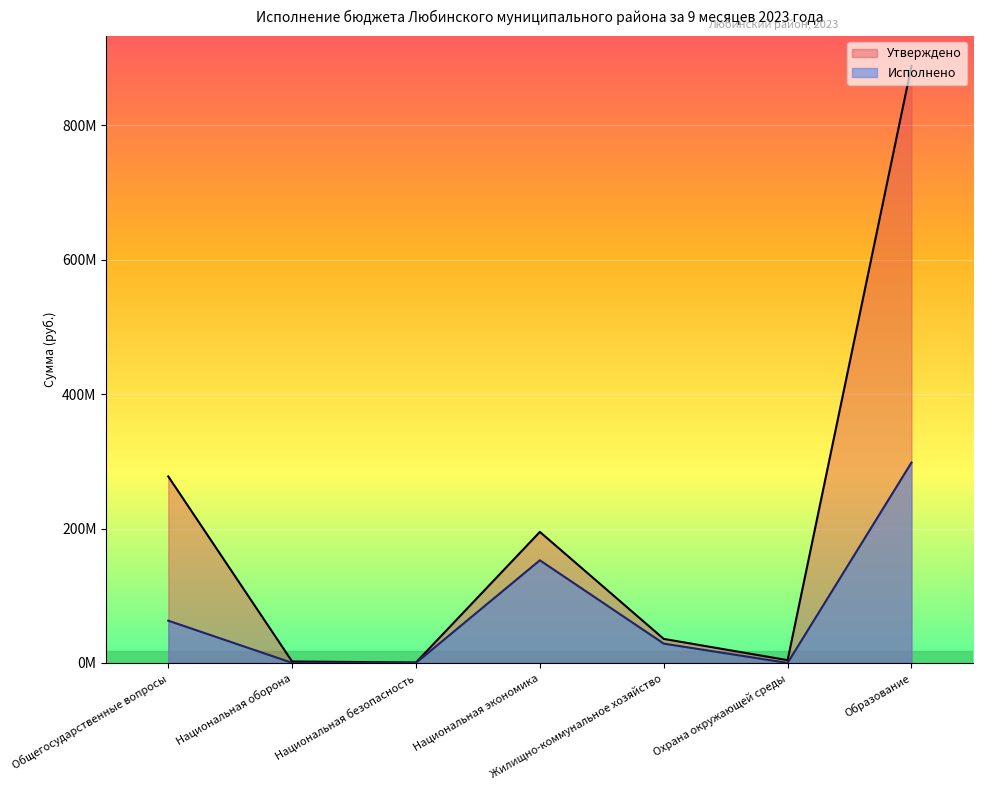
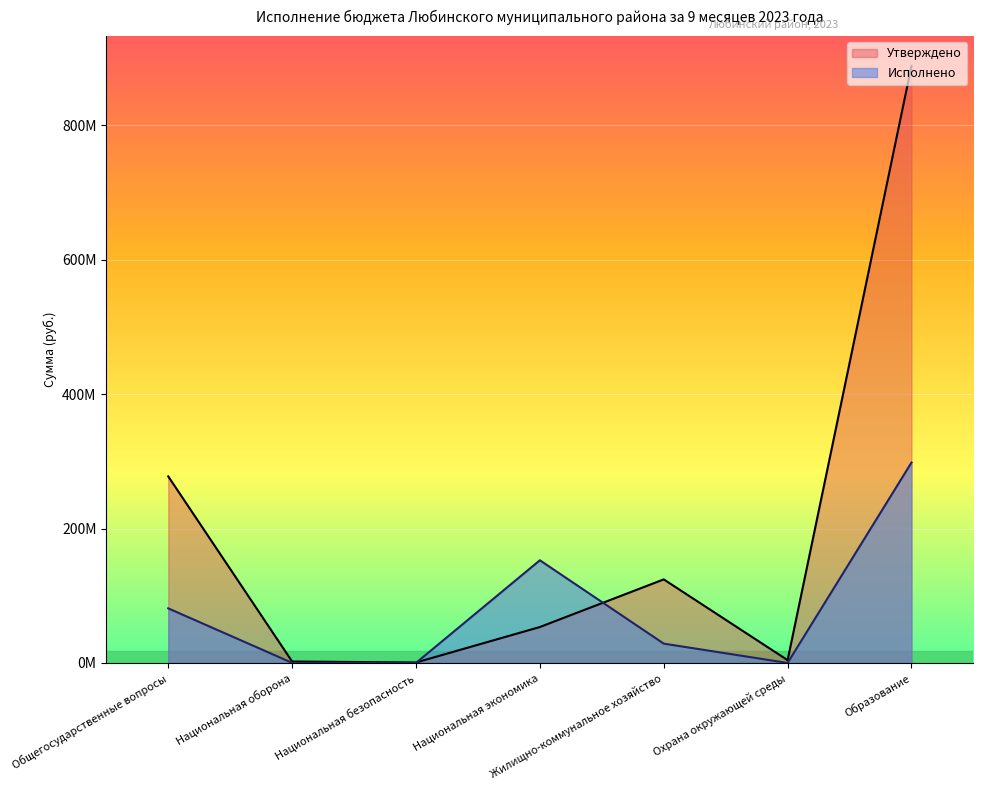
Исполнено, Общегосударственные вопросы: 60М -> 80М
Утверждено, Национальная экономика: 200М -> 50М
Утверждено, Жилищно-коммунальное хозяйство: 40М -> 120М
